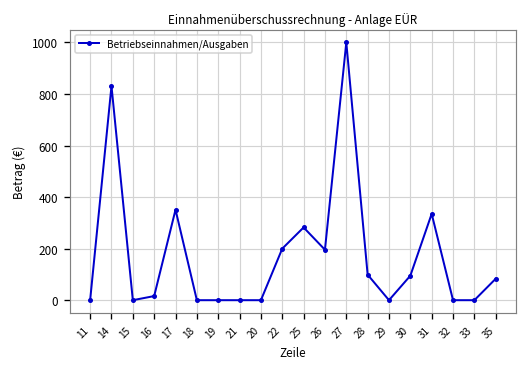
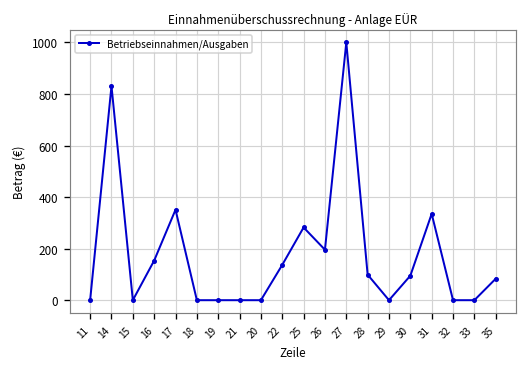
16: 20 -> 150
22: 200 -> 140
